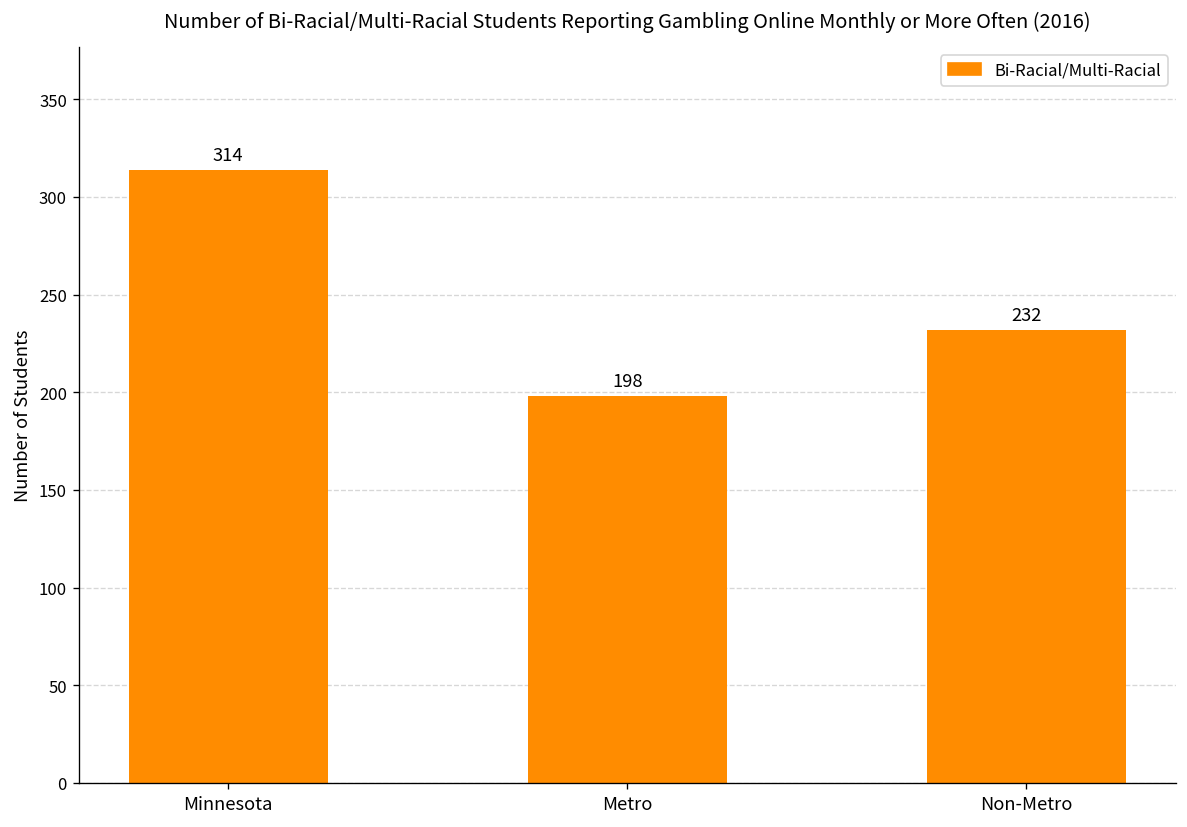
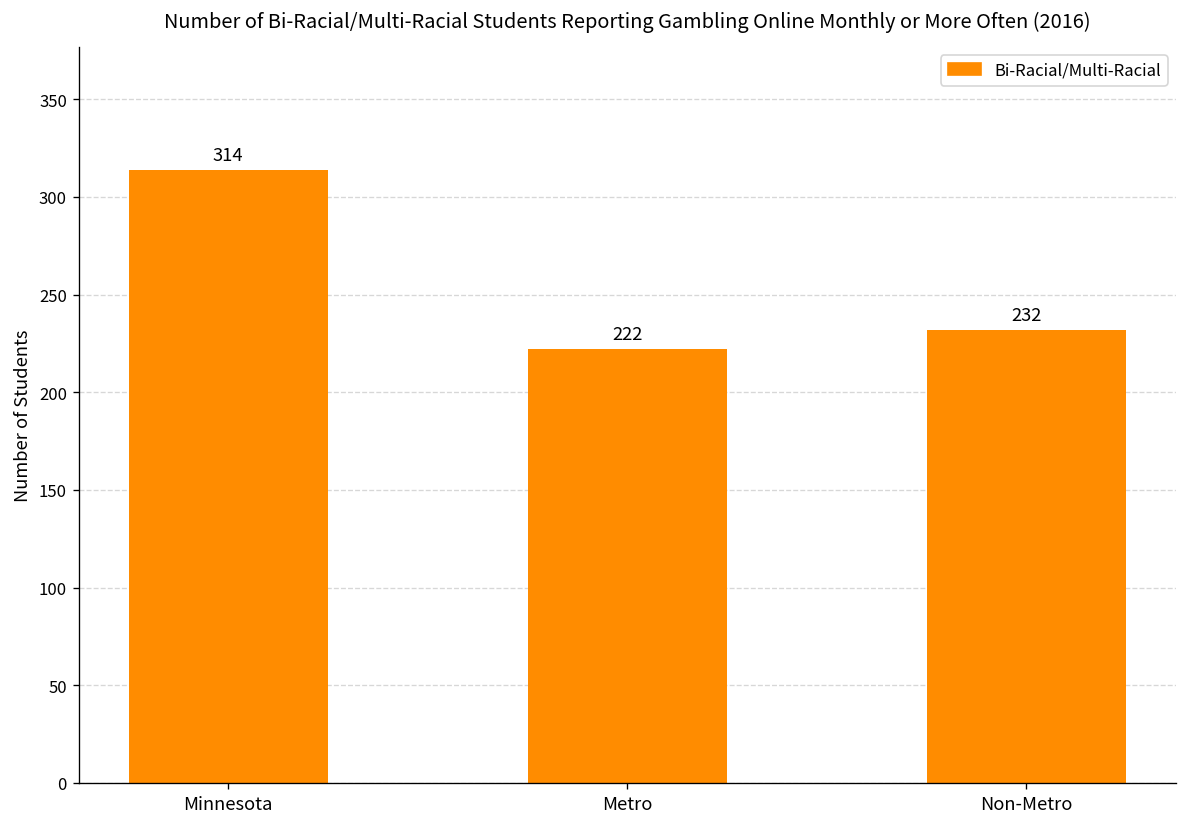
Metro: 198 -> 222
